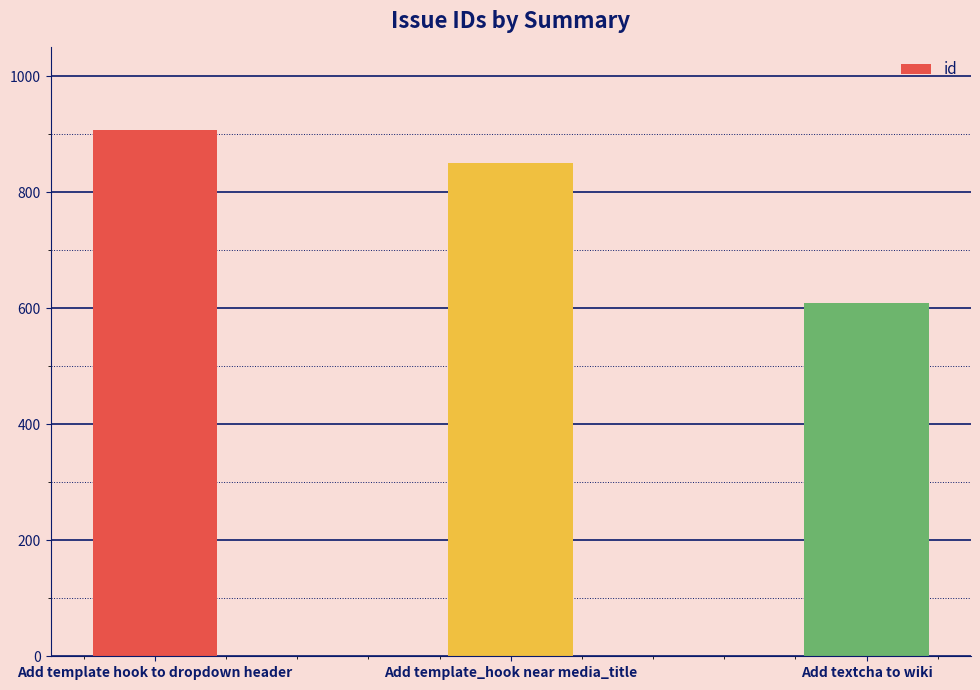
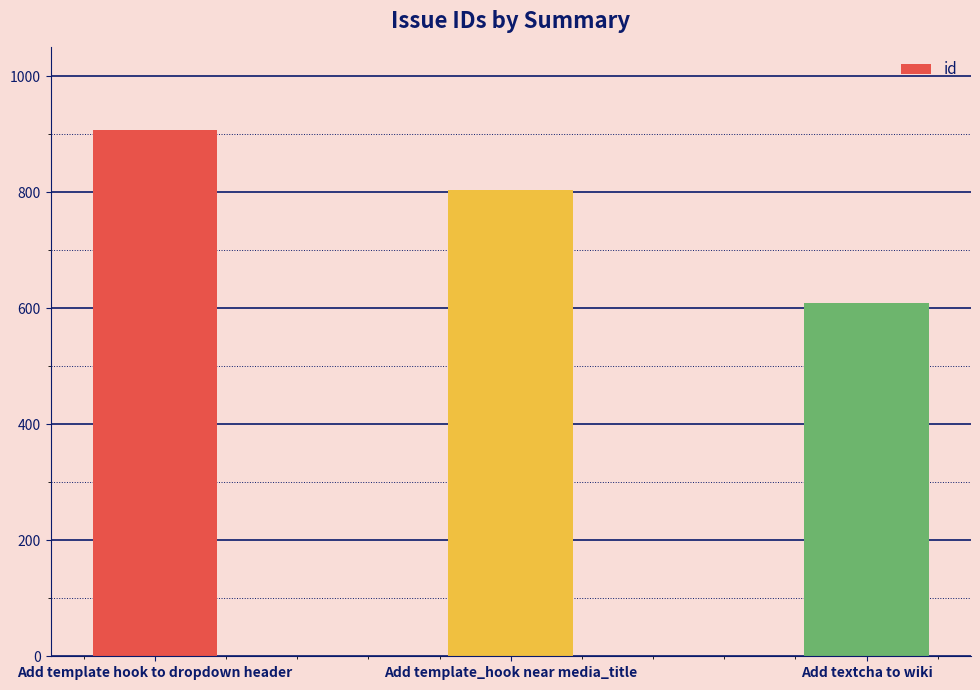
Add template_hook near media_title: 850 -> 810
